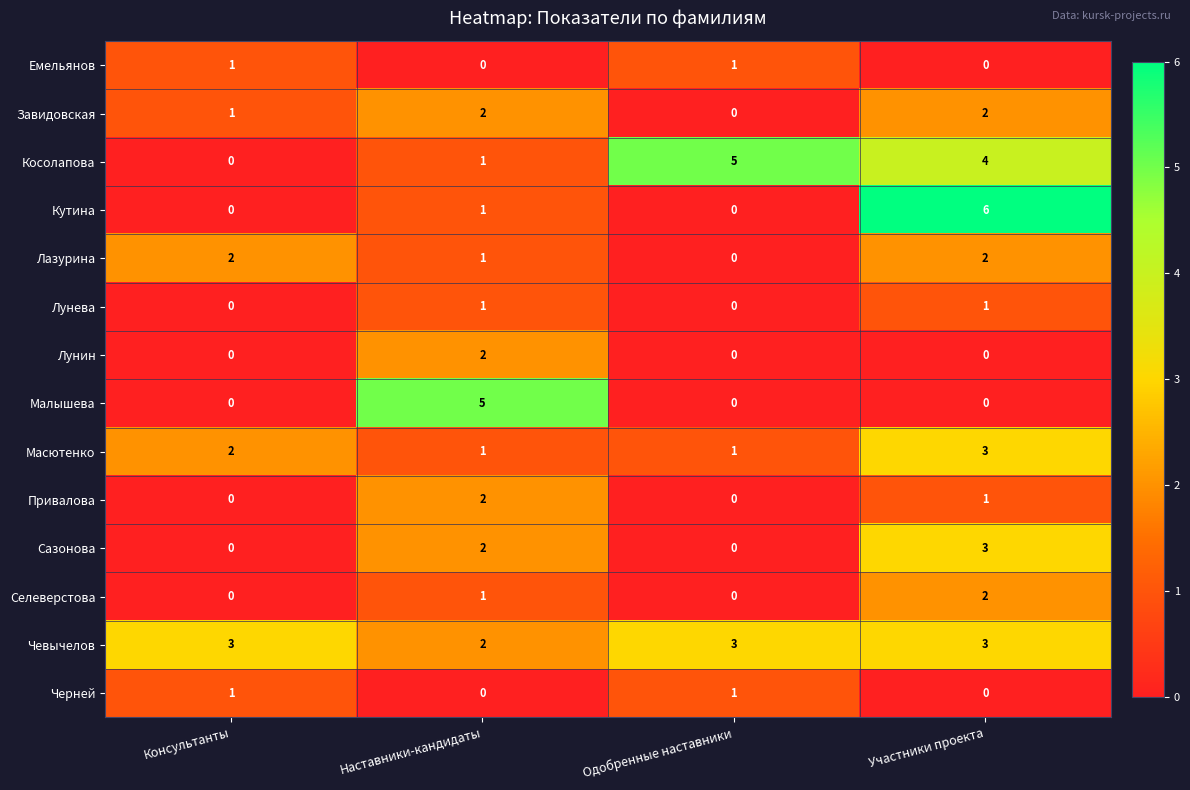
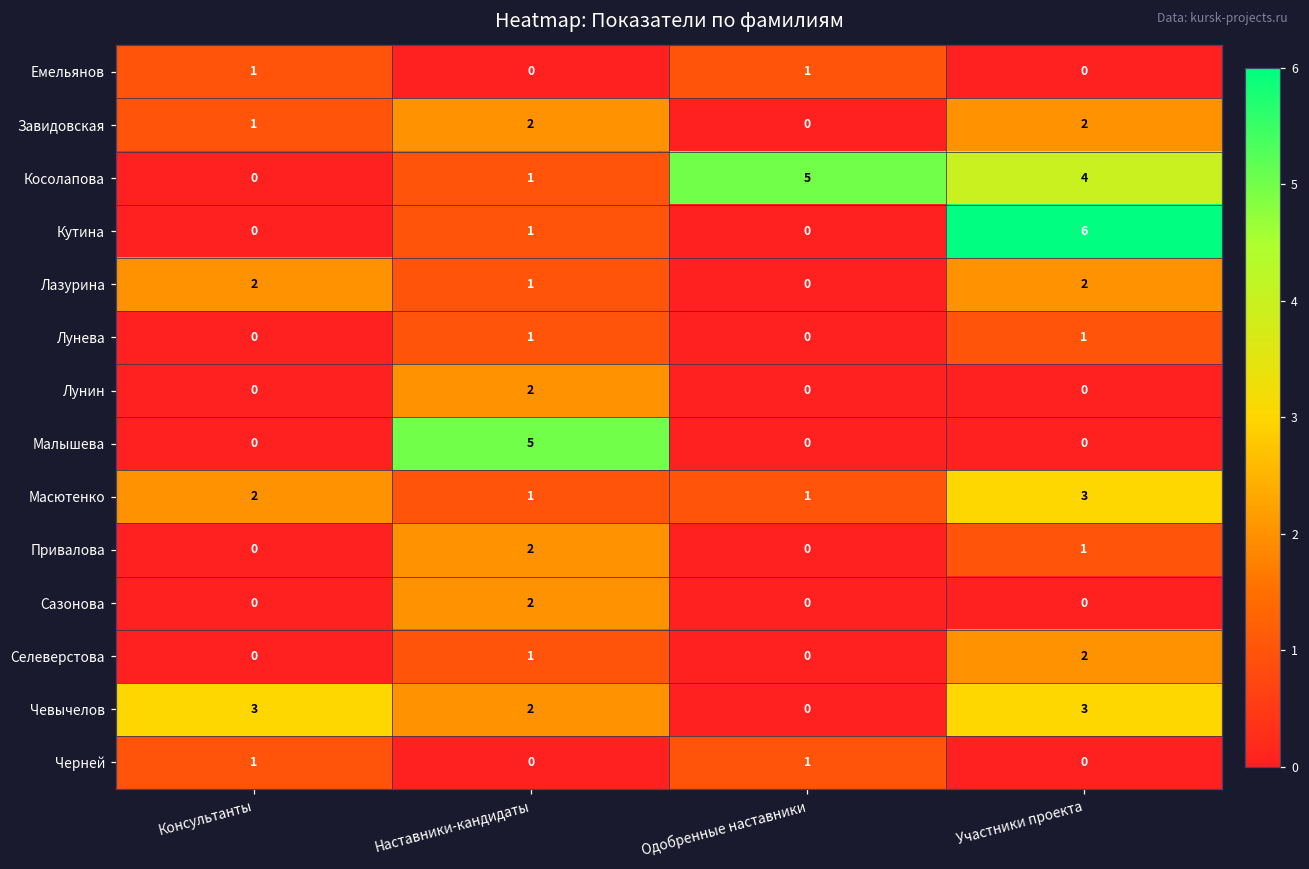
Сазонова, Участники проекта: 3 -> 0
Чевычелов, Одобренные наставники: 3 -> 0
